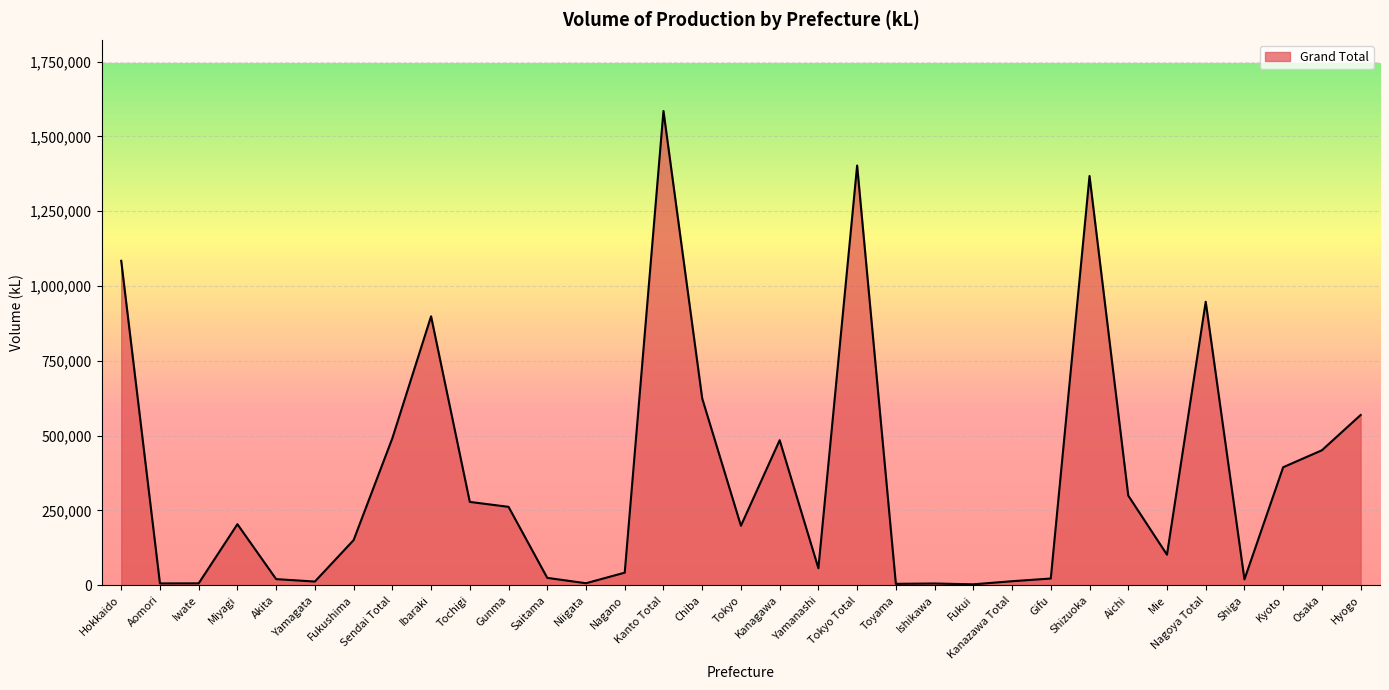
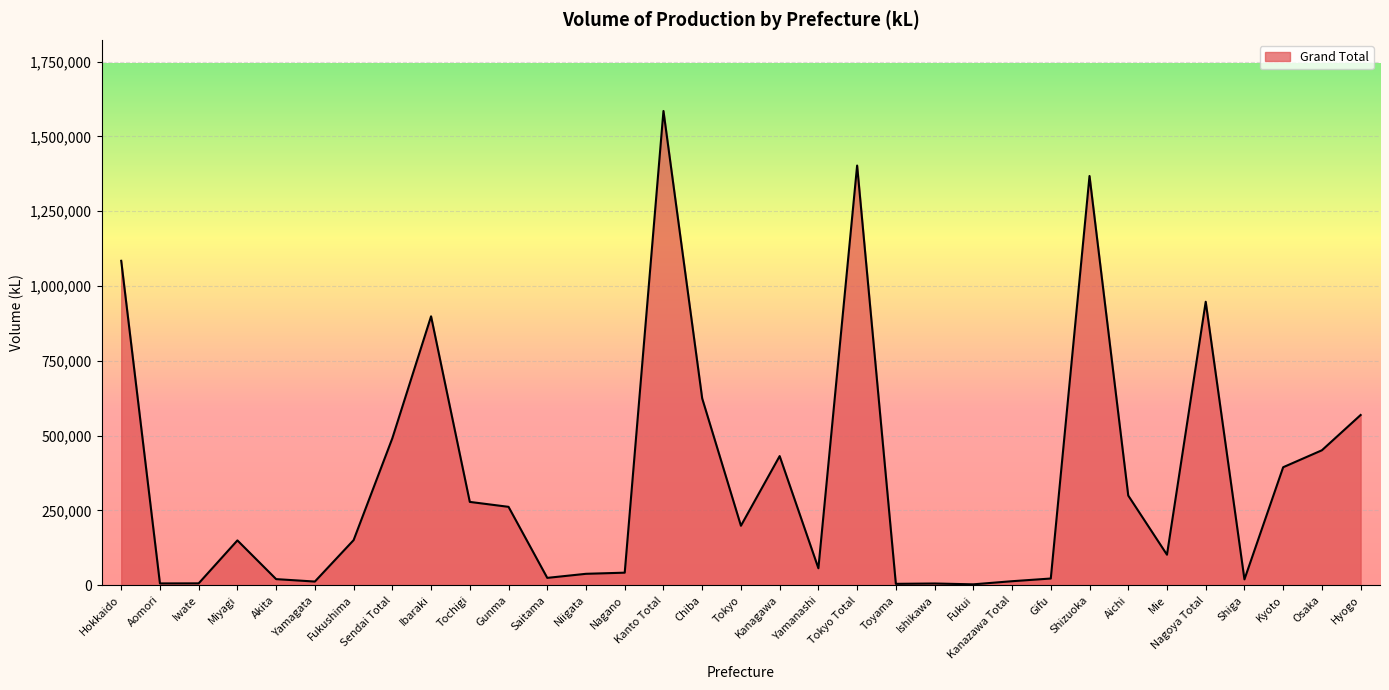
Miyagi: 200,000 -> 150,000
Niigata: 10,000 -> 40,000
Kanagawa: 480,000 -> 430,000
